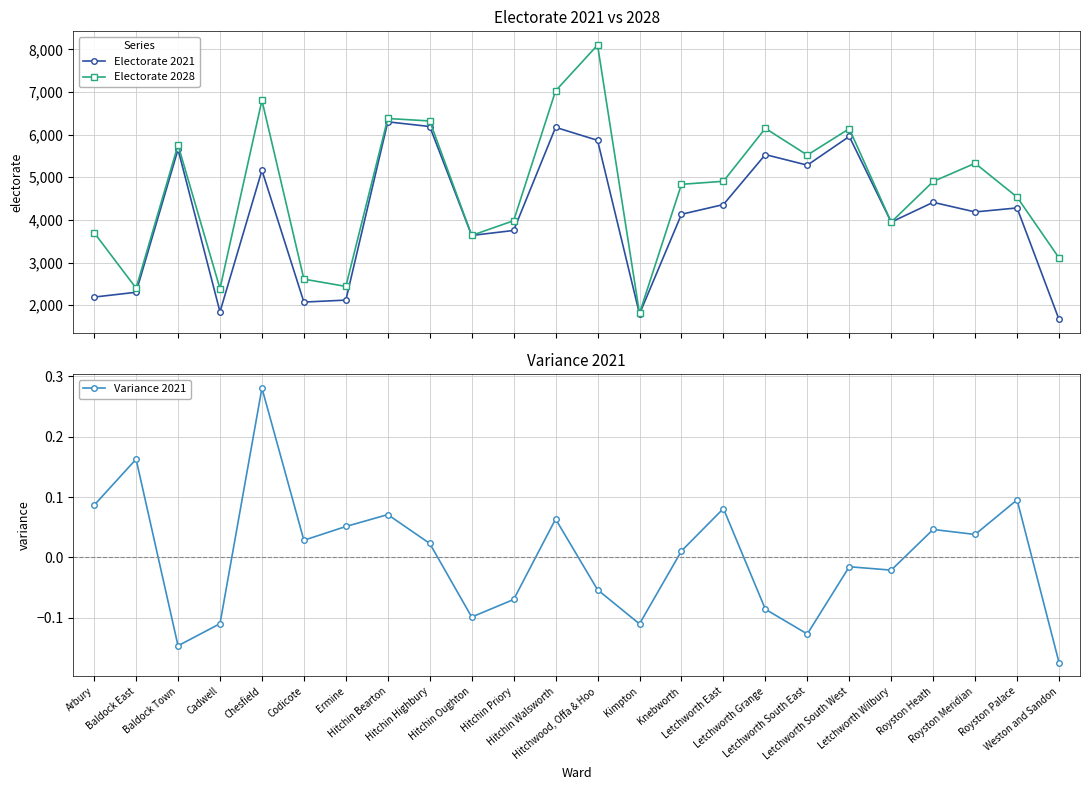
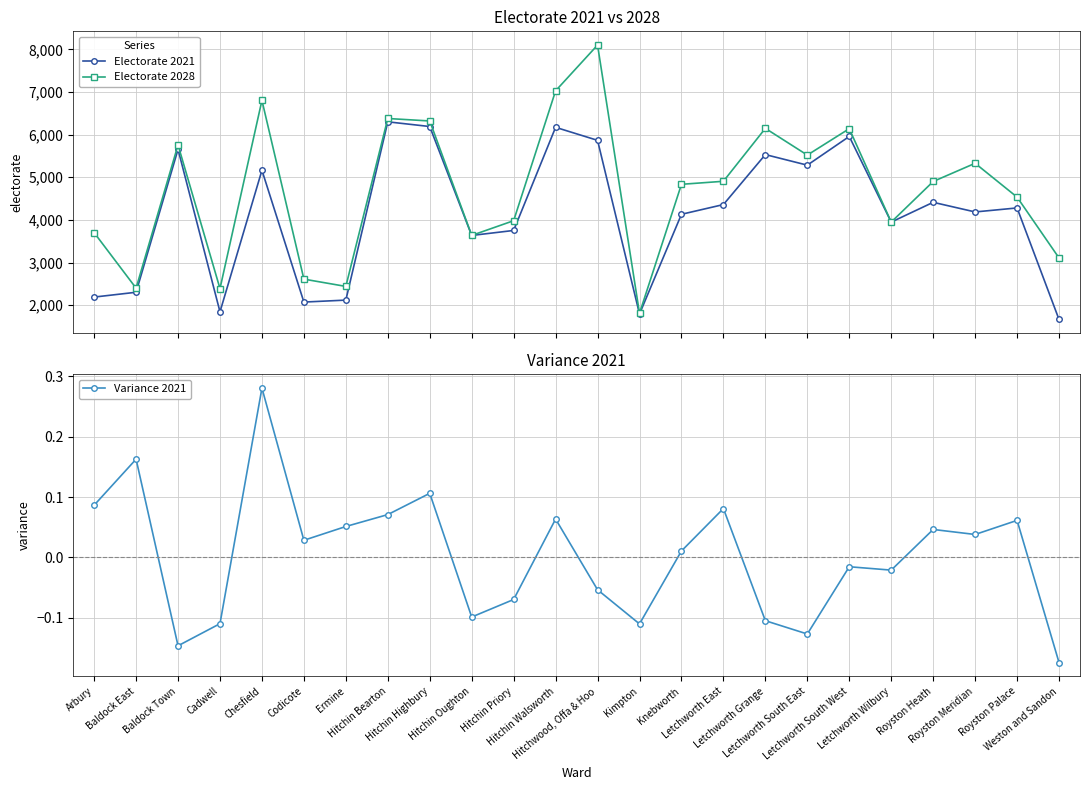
Variance 2021, Hitchin Highbury: 0.02 -> 0.11
Variance 2021, Letchworth Grange: -0.09 -> -0.10
Variance 2021, Royston Palace: 0.10 -> 0.06
